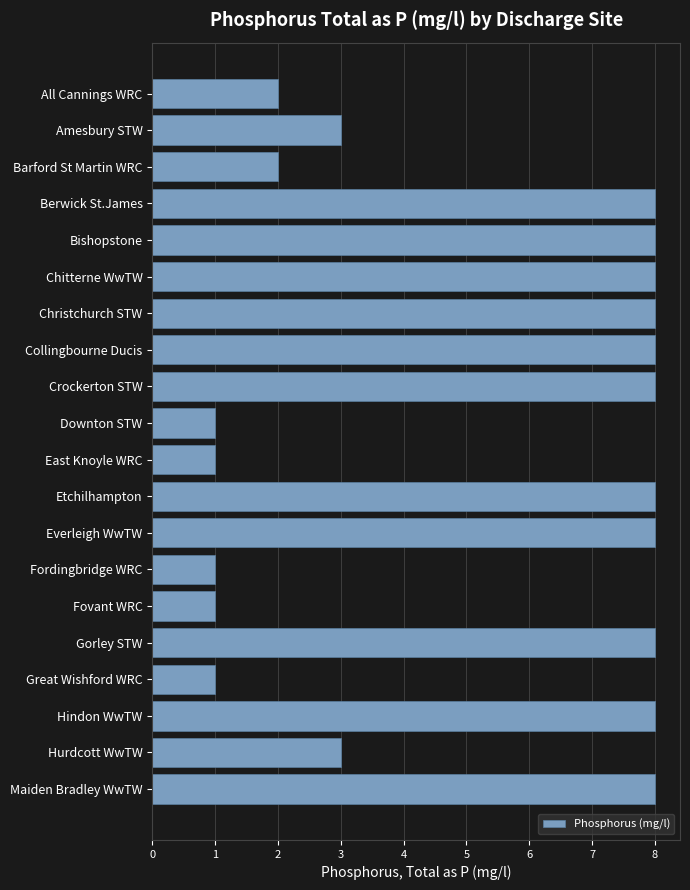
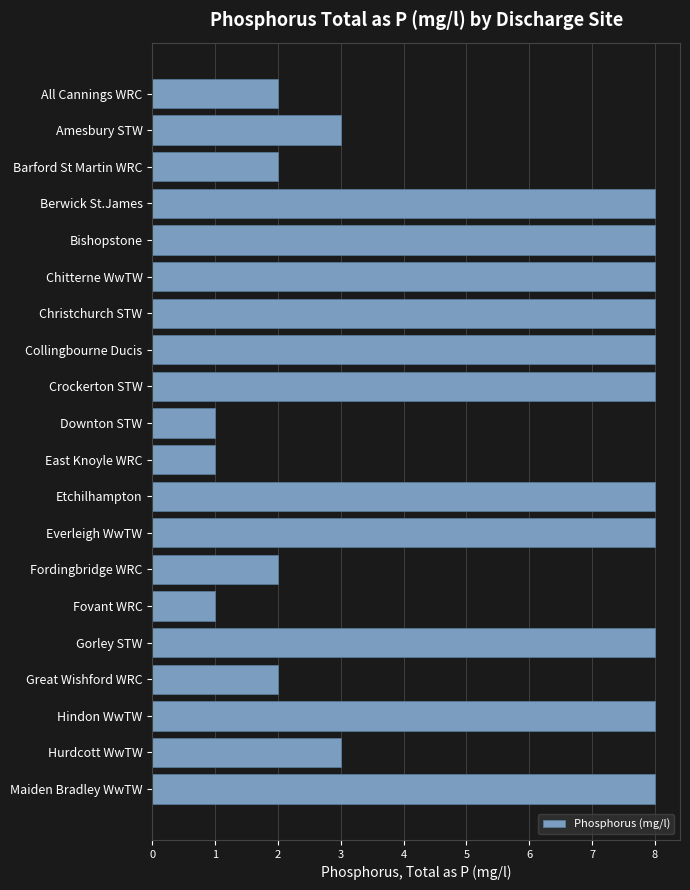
Fordingbridge WRC: 1 -> 2
Great Wishford WRC: 1 -> 2
